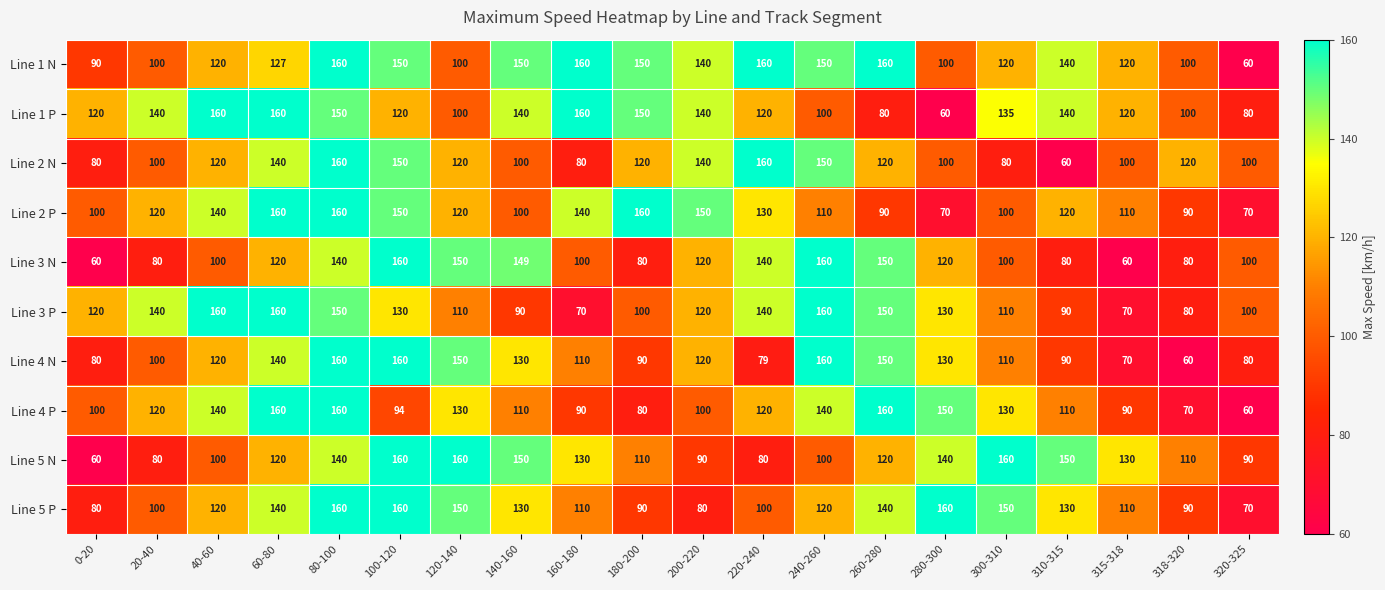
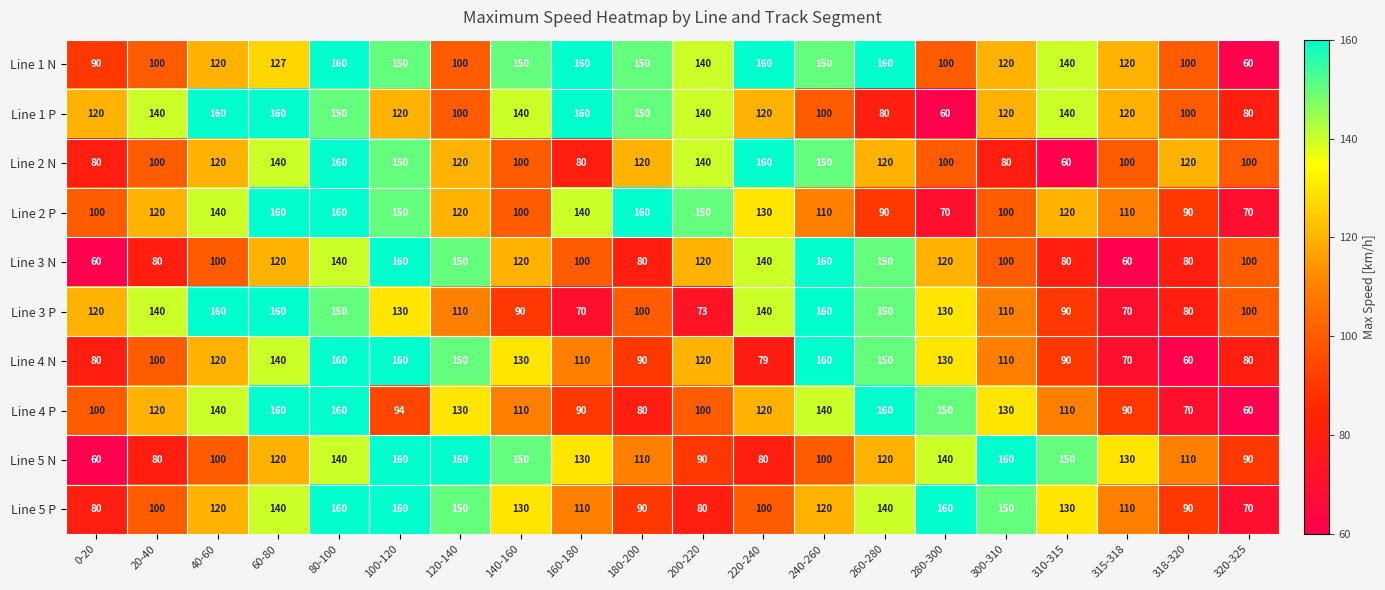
Line 1 P, 300-310: 135 -> 120
Line 3 N, 140-160: 149 -> 120
Line 3 P, 200-220: 120 -> 73
